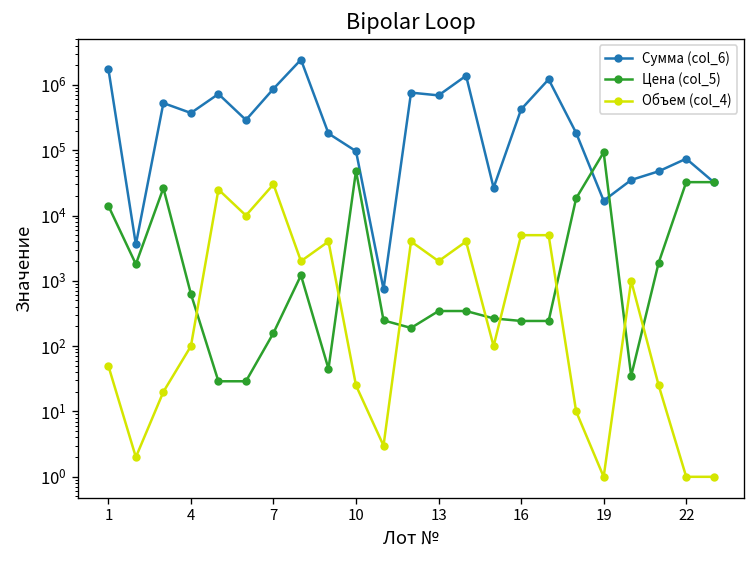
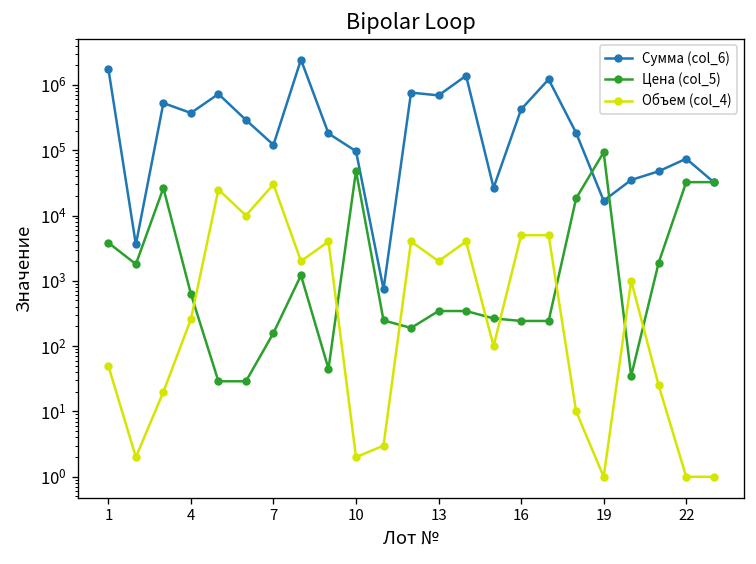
Цена (col_5), 1: 14000 -> 4000
Объем (col_4), 4: 100 -> 300
Сумма (col_6), 7: 900000 -> 120000
Объем (col_4), 10: 30 -> 2
